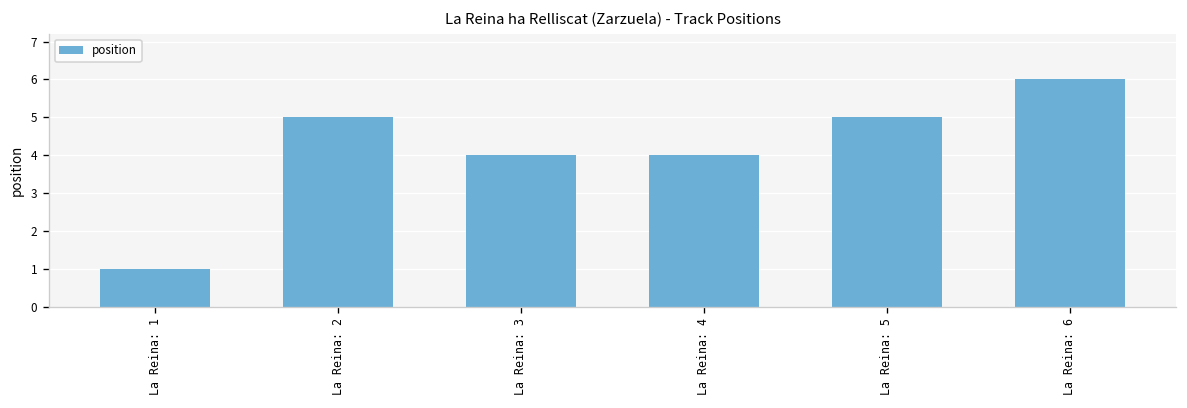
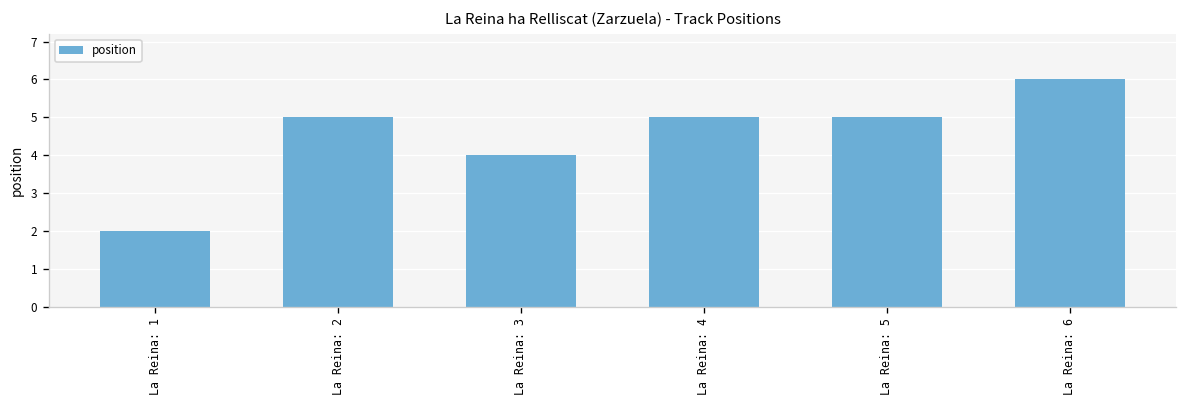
La Reina: 1: 1 -> 2
La Reina: 4: 4 -> 5
